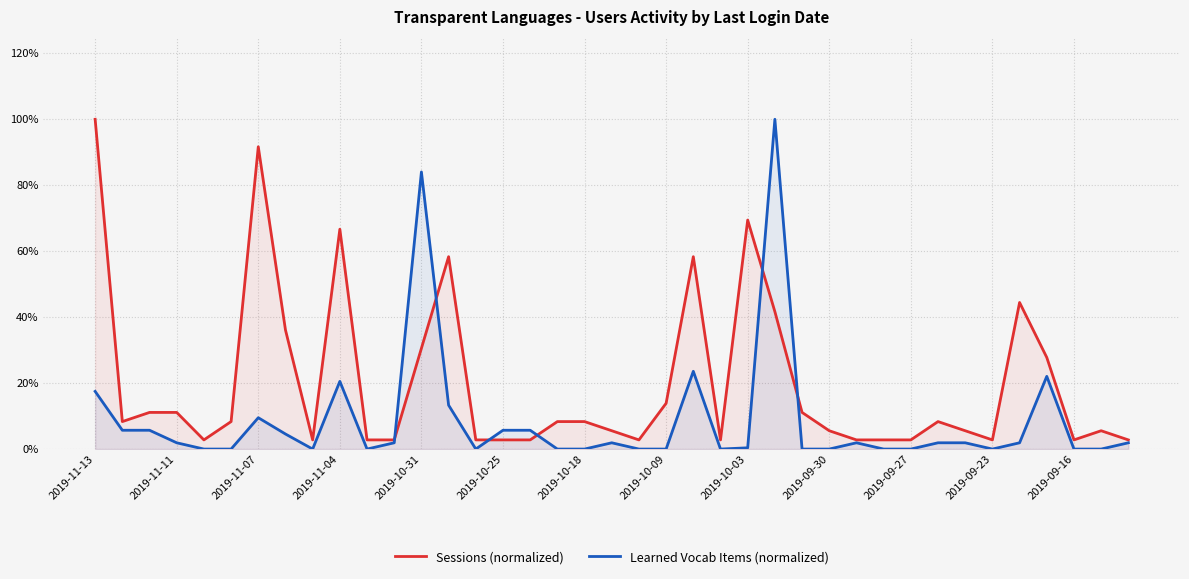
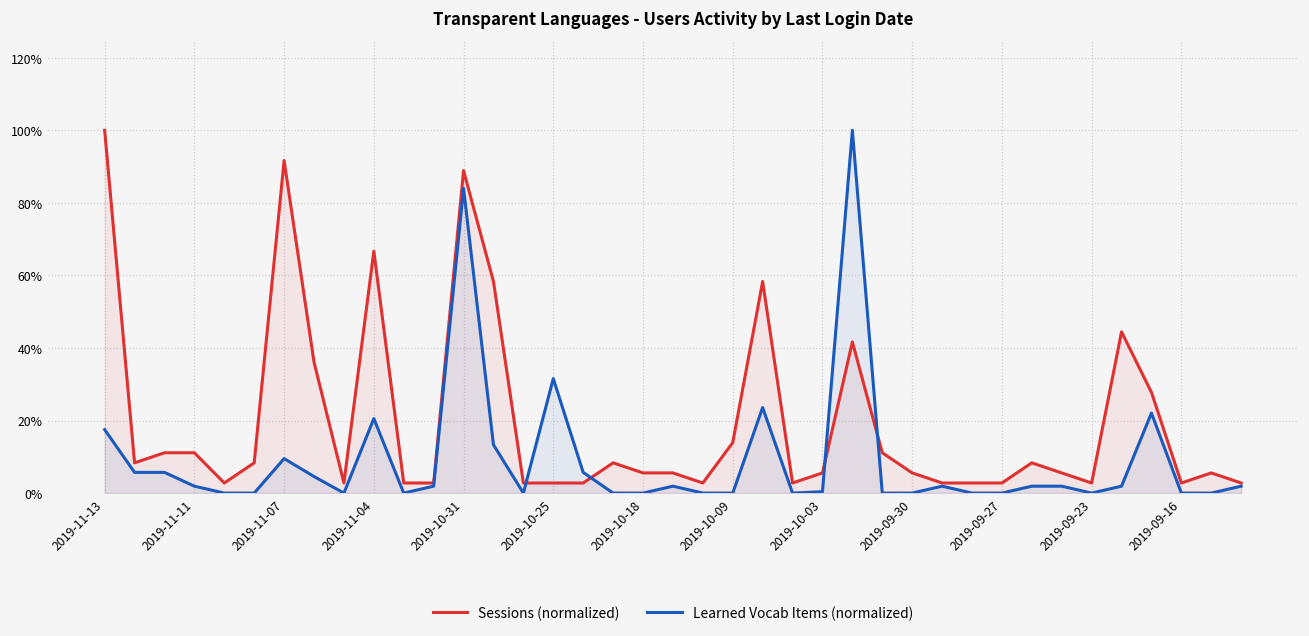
Sessions (normalized), 2019-10-31: 31% -> 89%
Learned Vocab Items (normalized), 2019-10-25: 6% -> 32%
Sessions (normalized), 2019-10-18: 8% -> 6%
Sessions (normalized), 2019-10-03: 69% -> 6%
